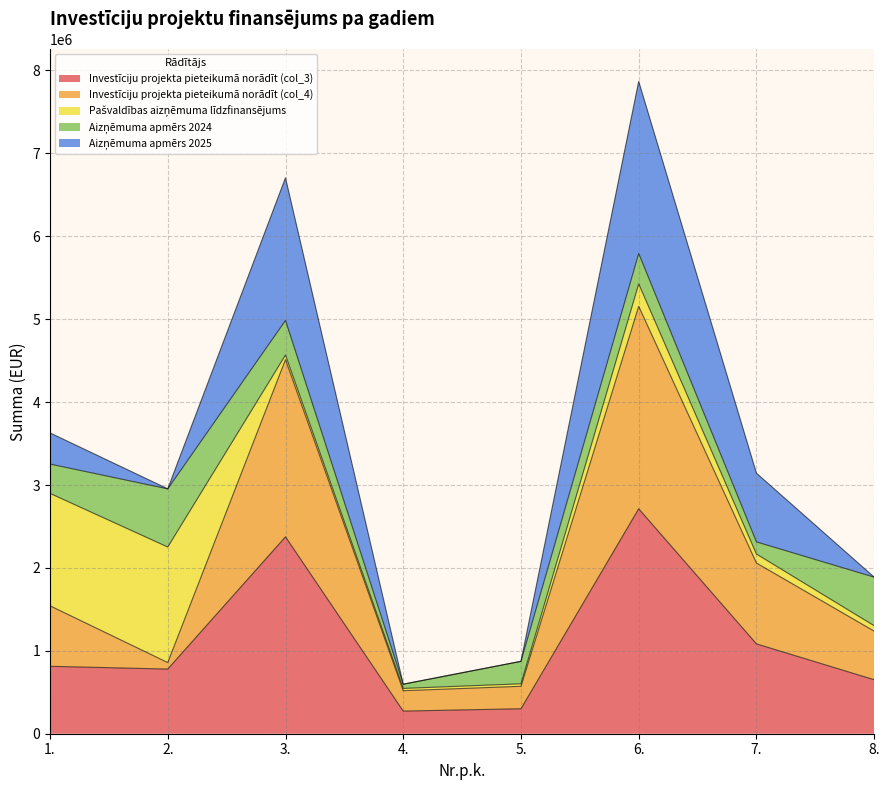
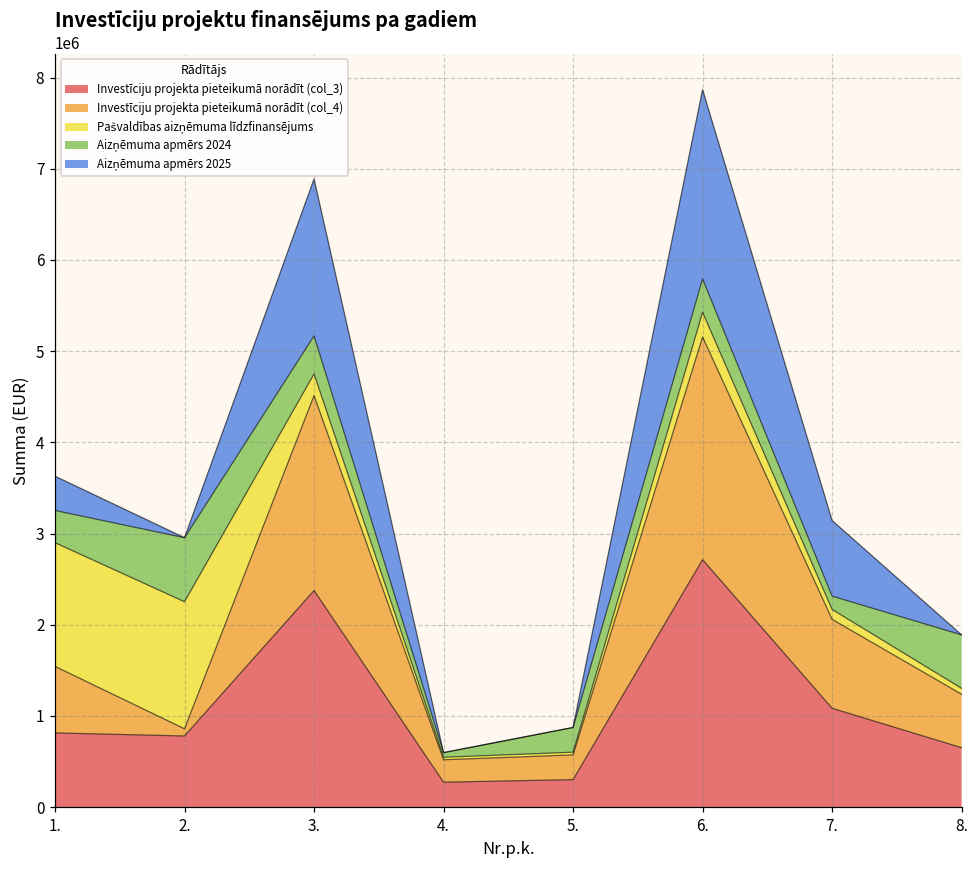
Pašvaldības aizņēmuma līdzfinansējums, 3.: 100000 -> 200000
